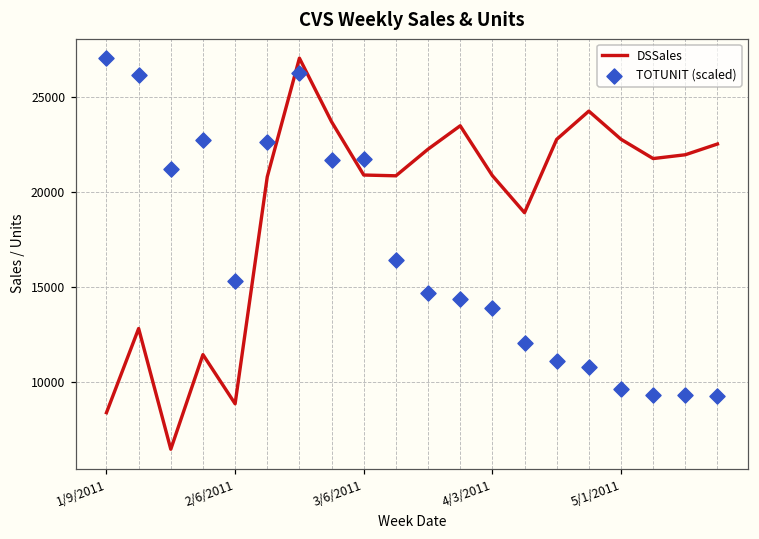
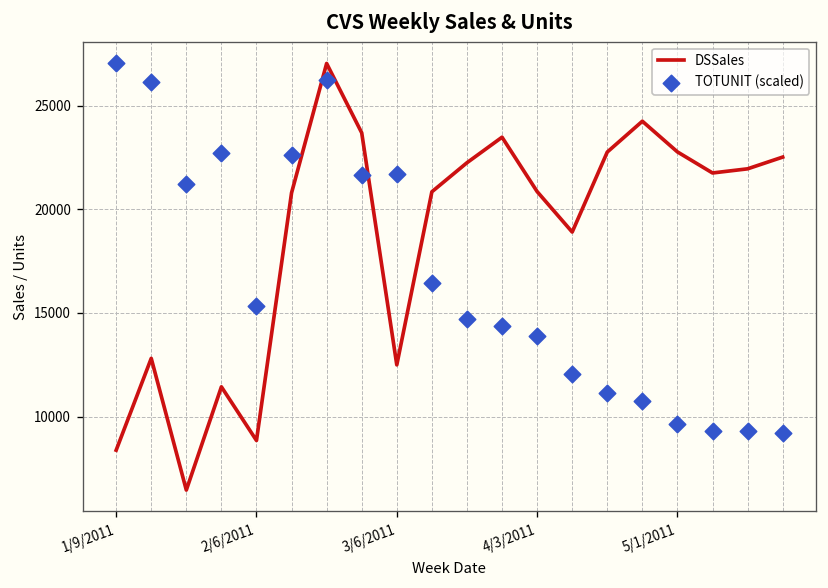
DSSales, 3/6/2011: 20900 -> 12500
